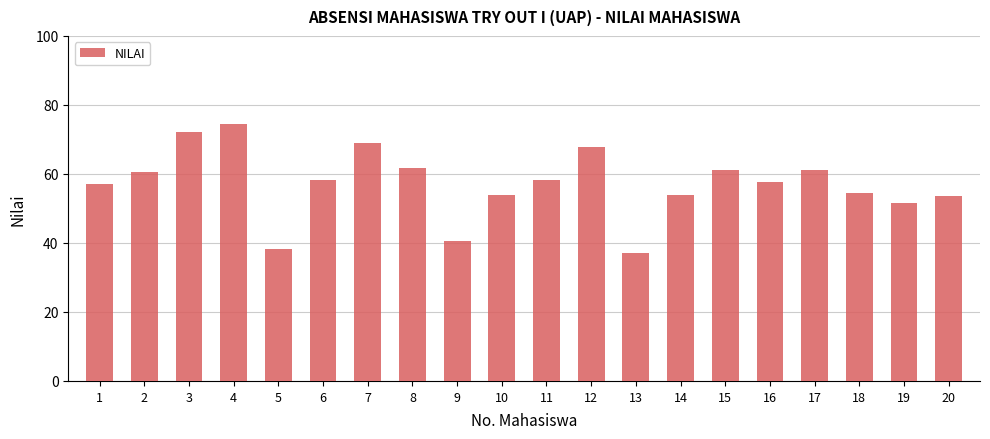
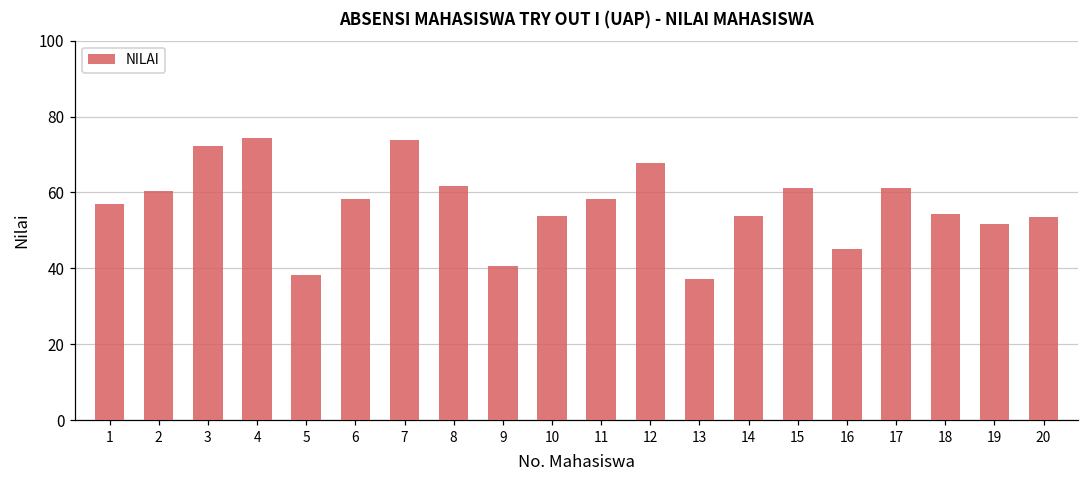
7: 69 -> 74
16: 58 -> 45
